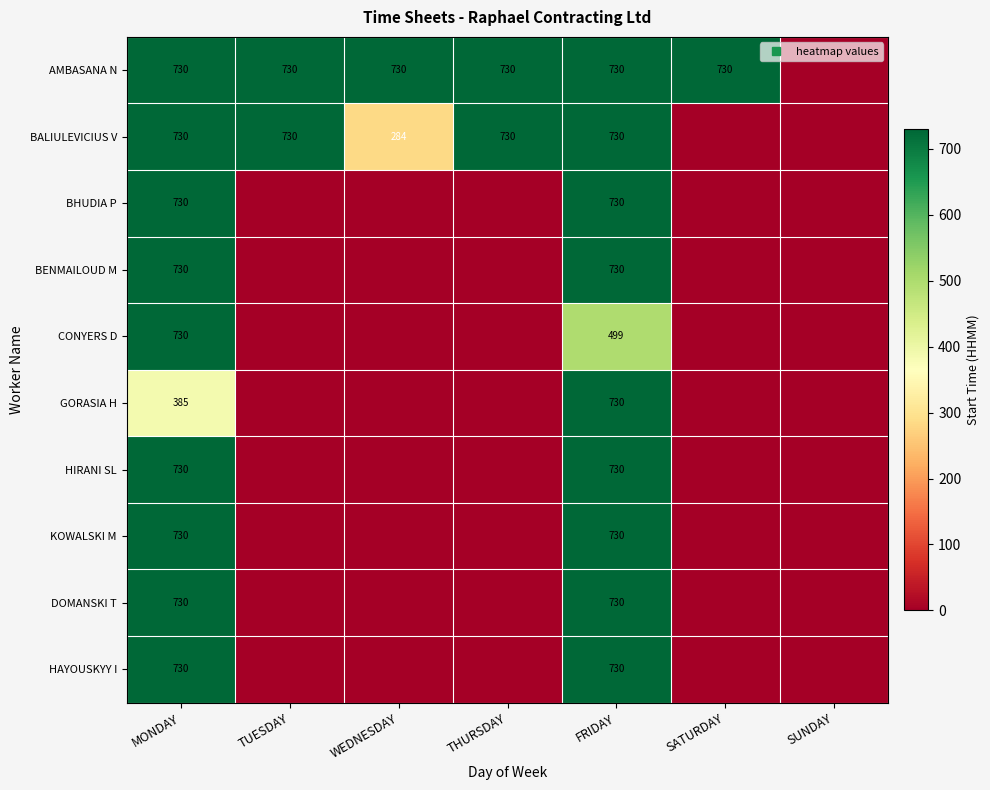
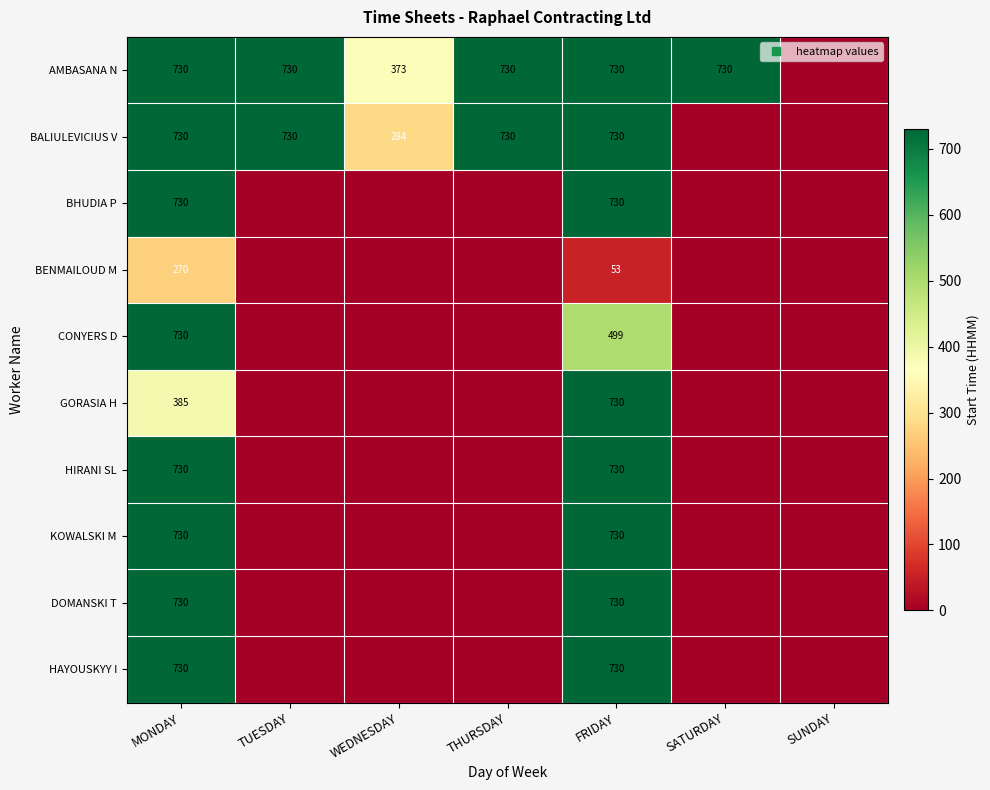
AMBASANA N, WEDNESDAY: 730 -> 373
BENMAILOUD M, MONDAY: 730 -> 270
BENMAILOUD M, FRIDAY: 730 -> 53
